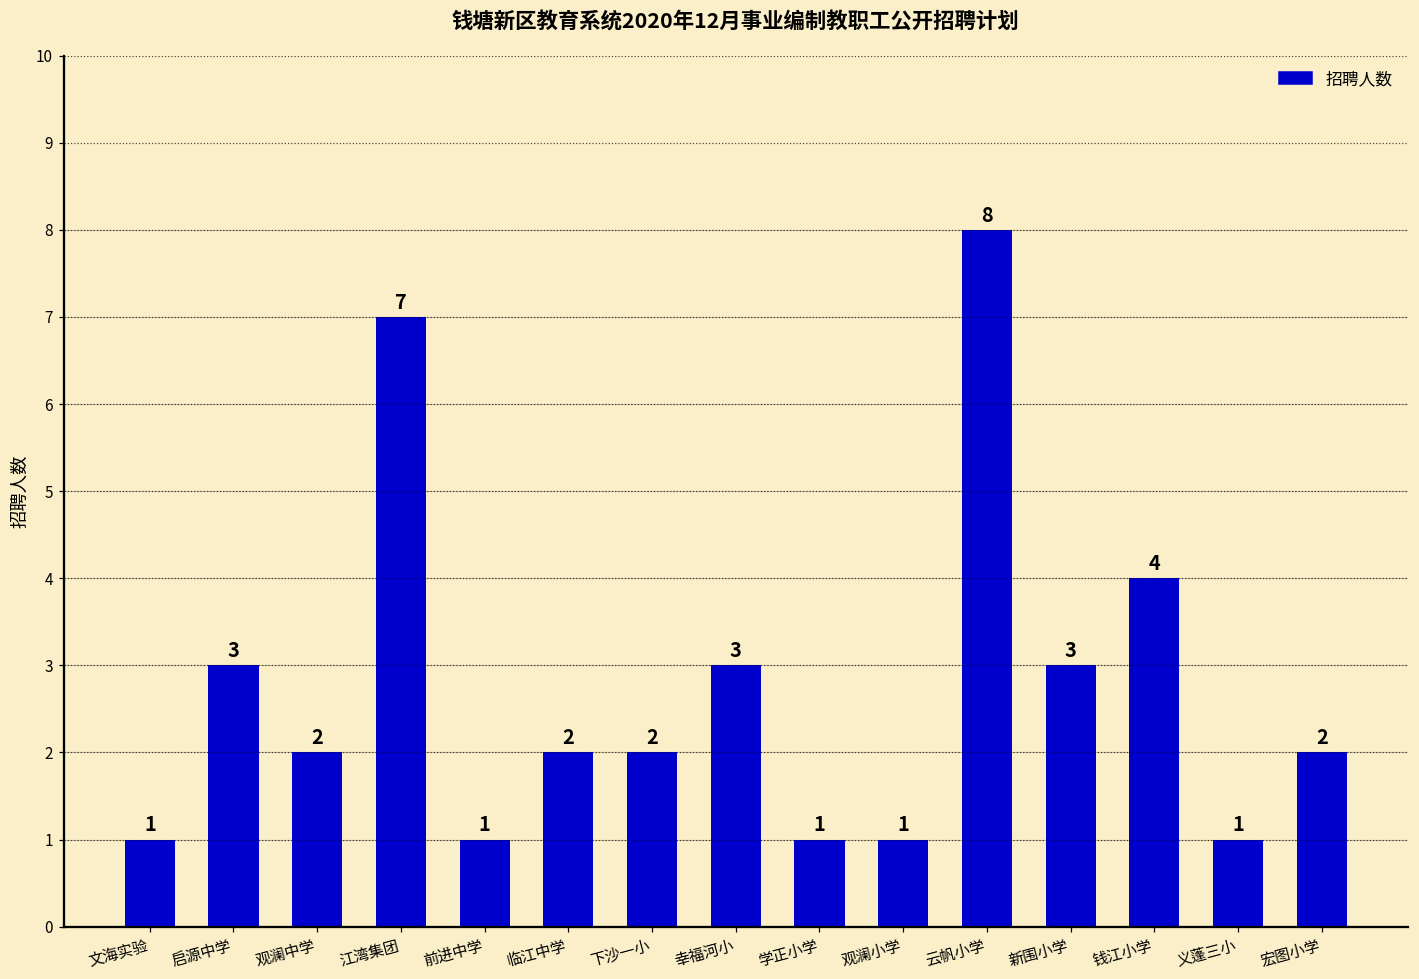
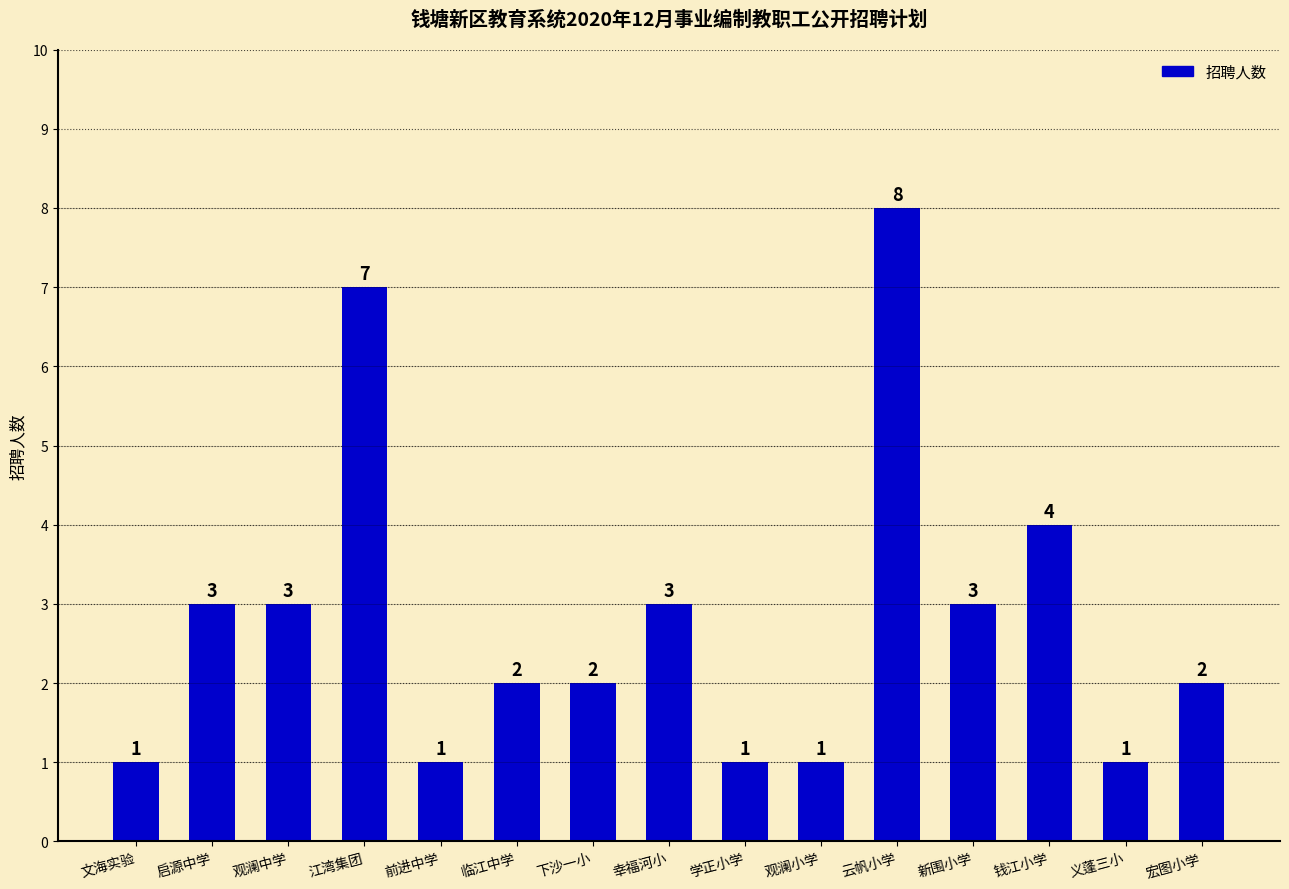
观澜中学: 2 -> 3
